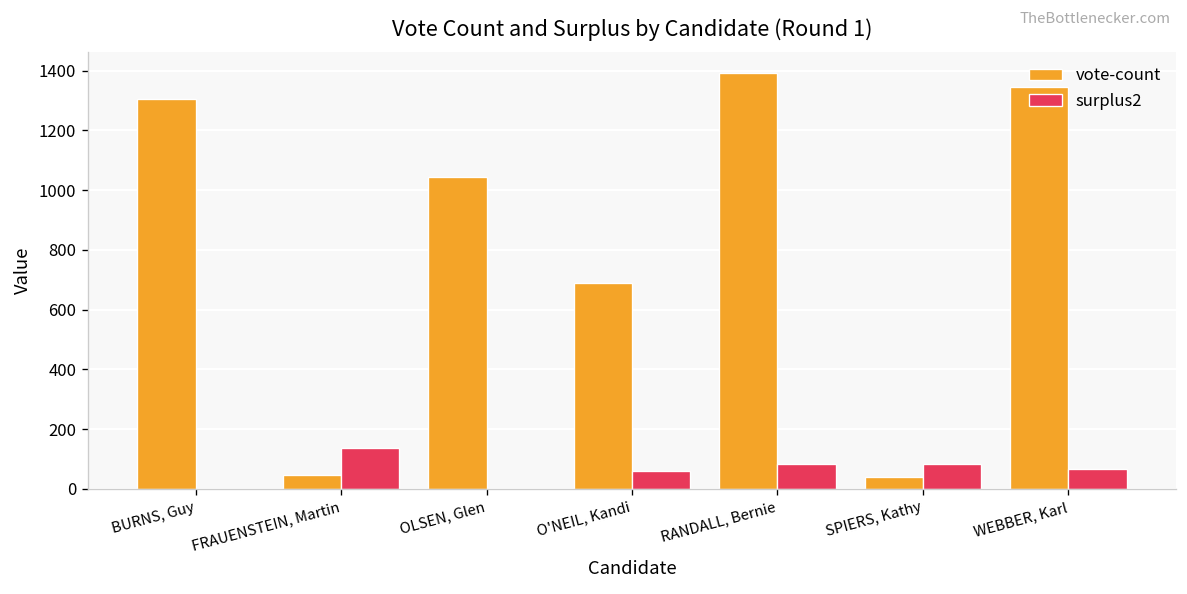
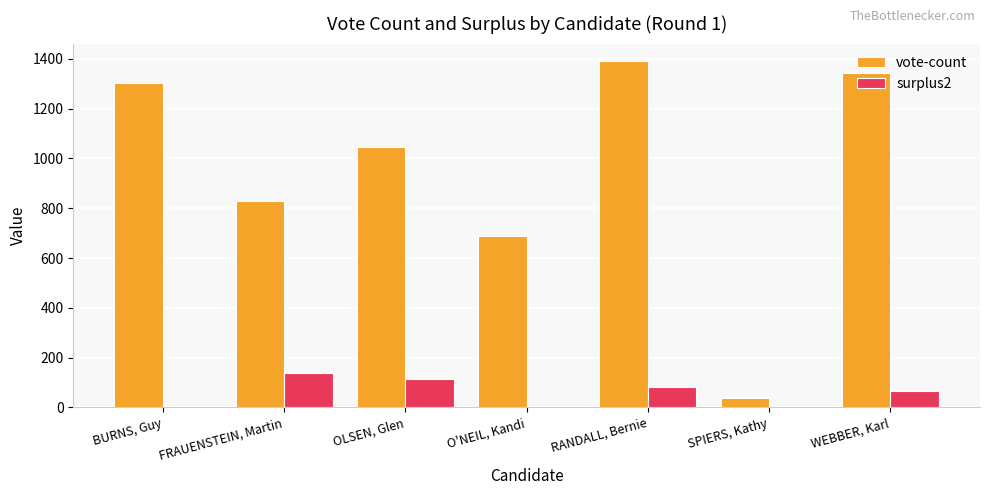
vote-count, FRAUENSTEIN, Martin: 50 -> 830
surplus2, OLSEN, Glen: 0 -> 110
surplus2, O'NEIL, Kandi: 60 -> 0
surplus2, SPIERS, Kathy: 80 -> 0
